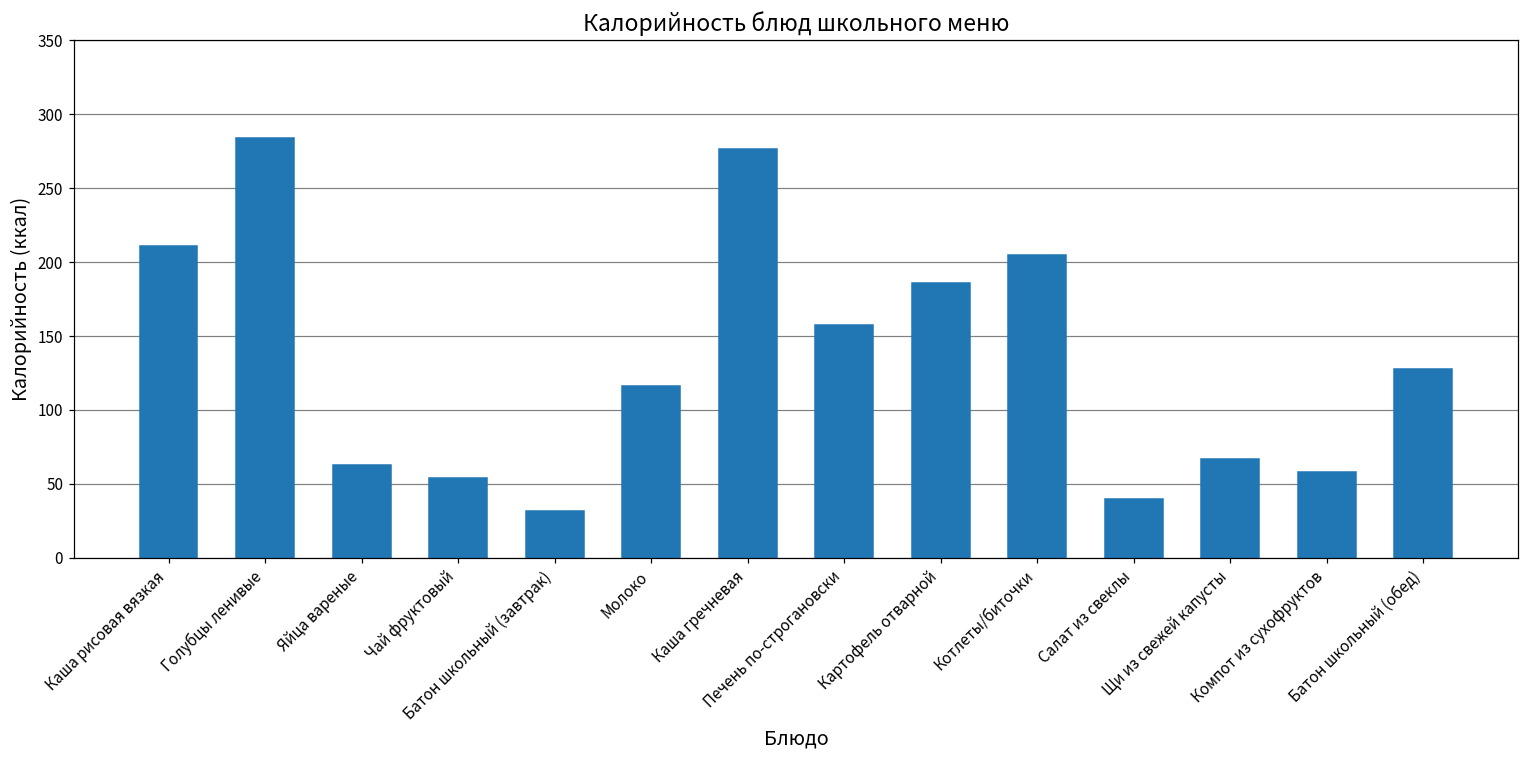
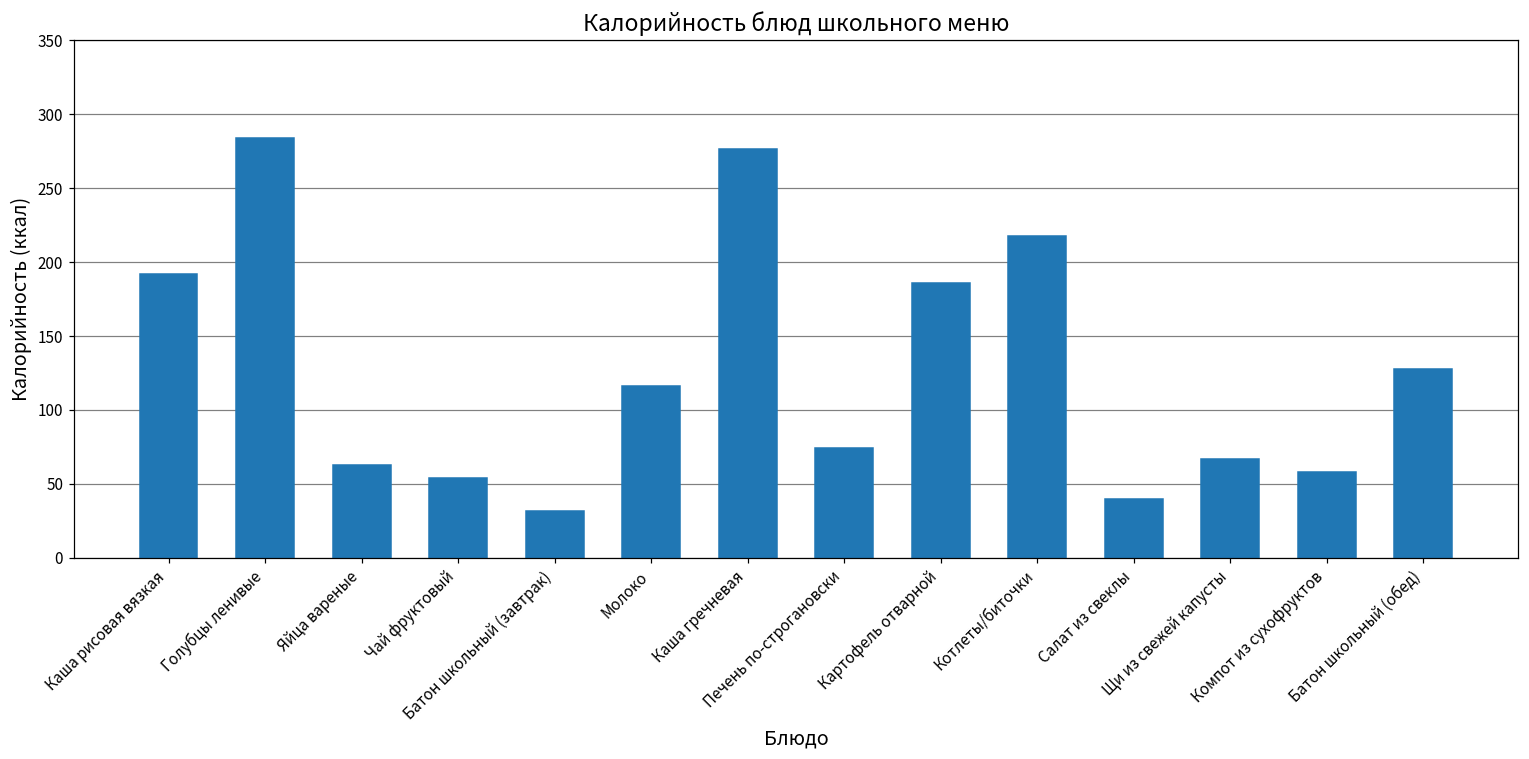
Каша рисовая вязкая: 211 -> 192
Печень по-строгановски: 157 -> 74
Котлеты/биточки: 205 -> 218
